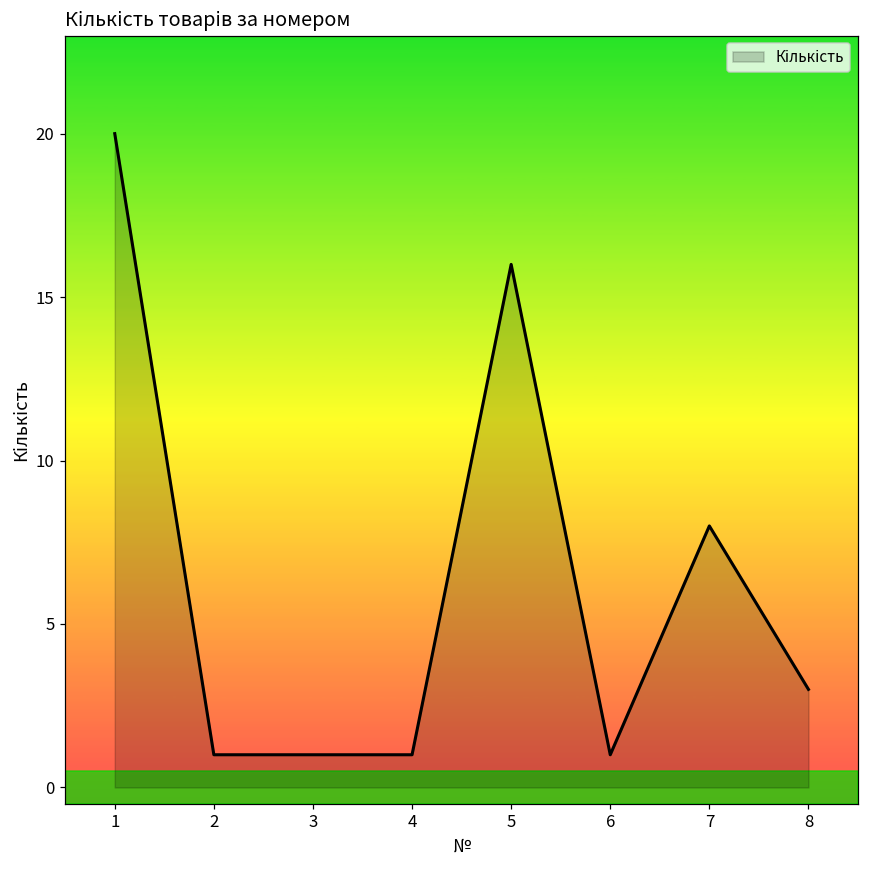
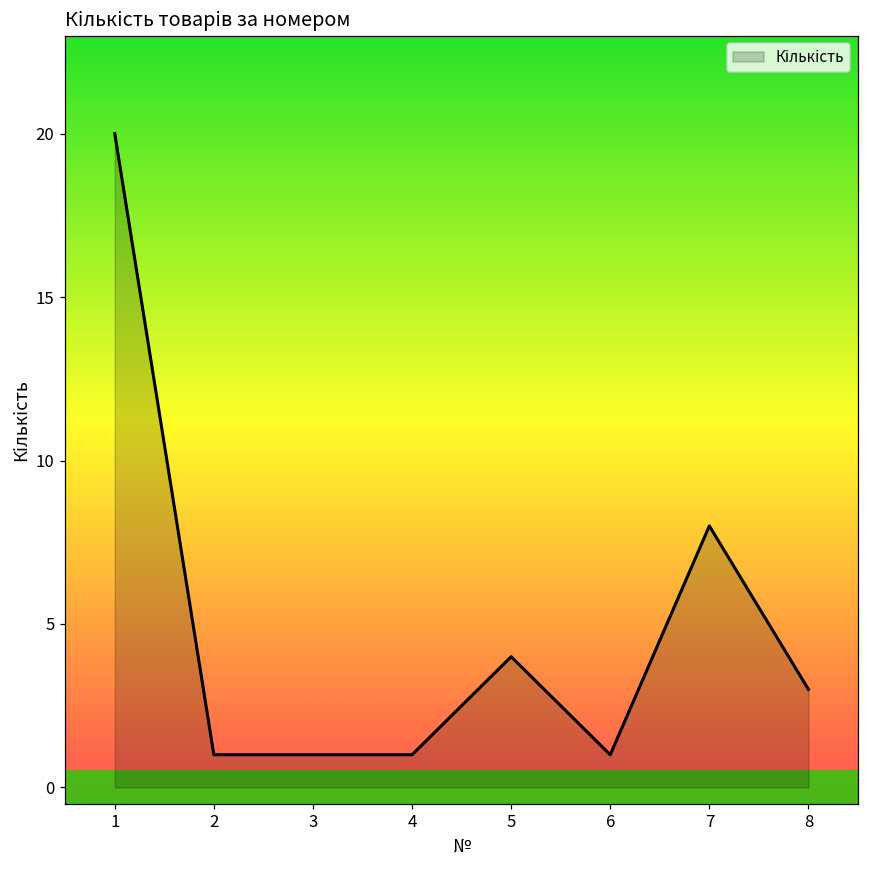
5: 16 -> 4
